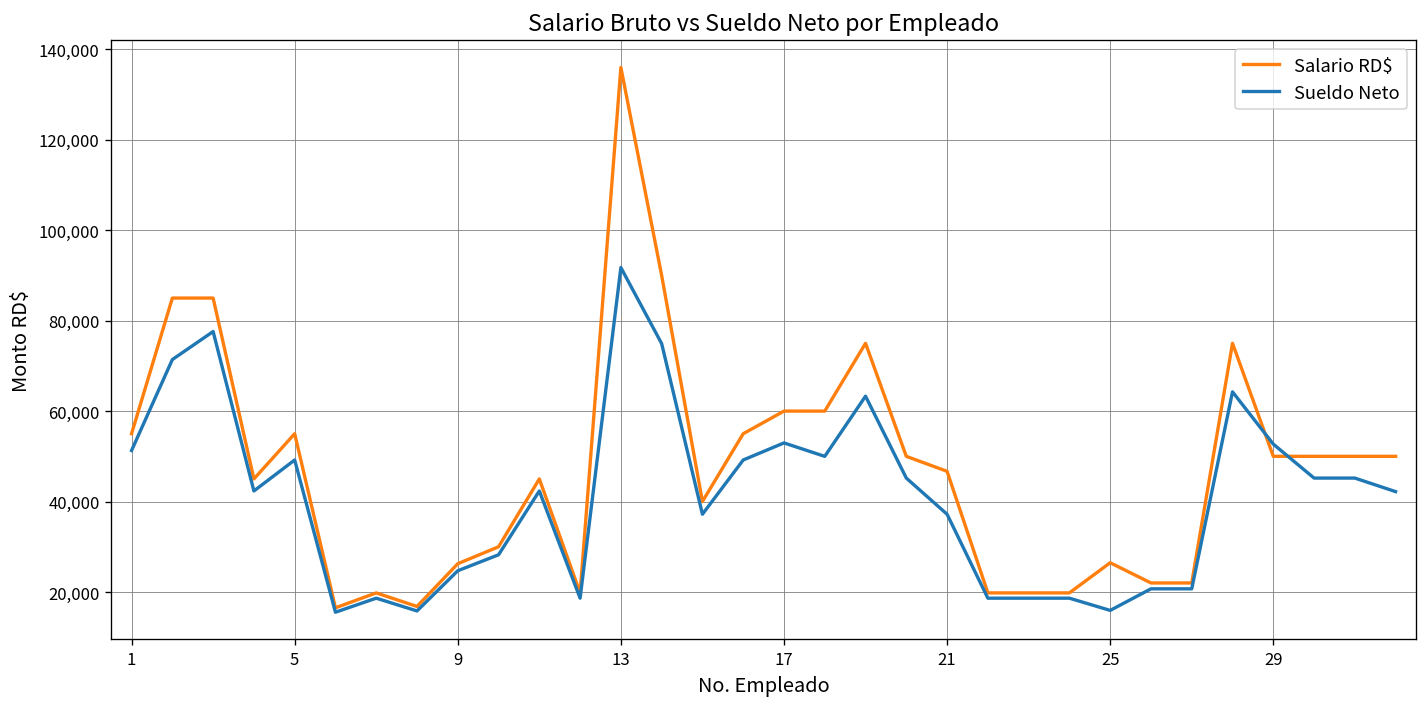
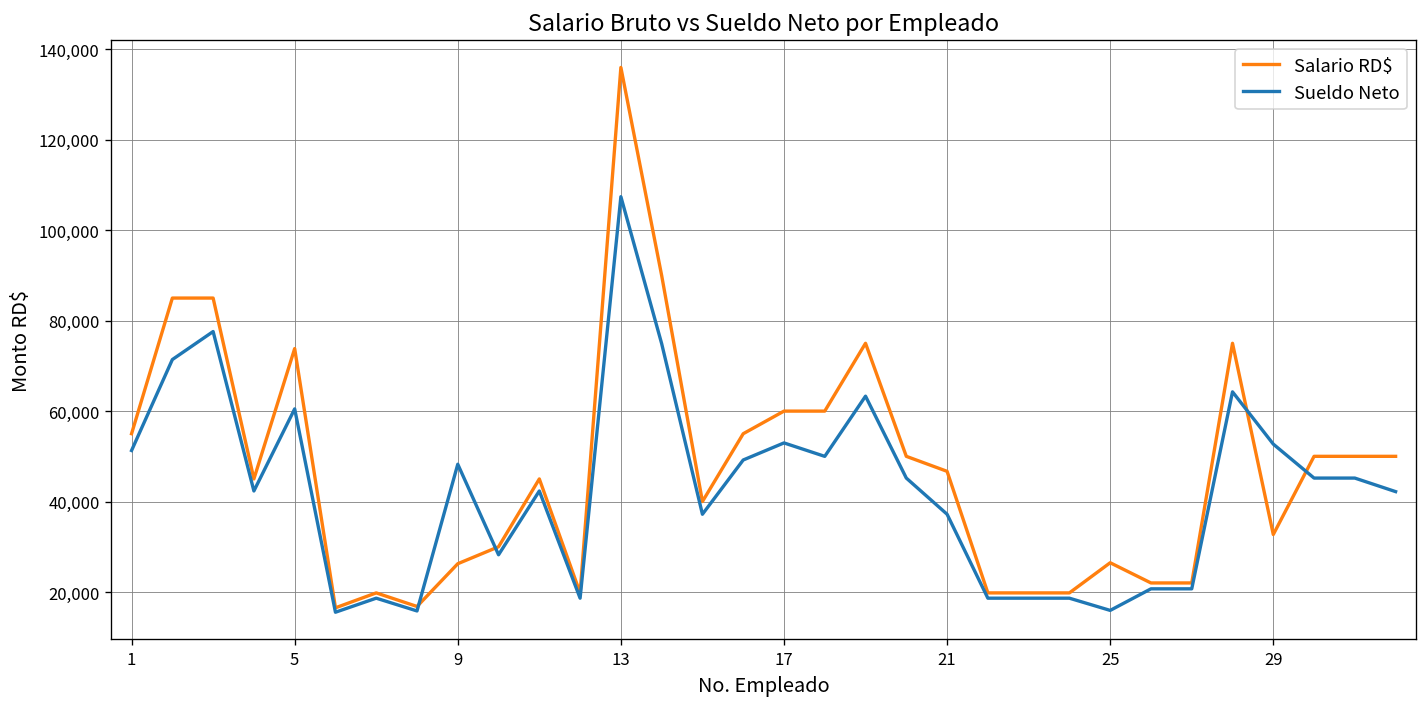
Salario RD$, 5: 55,000 -> 74,000
Sueldo Neto, 5: 49,000 -> 60,000
Sueldo Neto, 9: 25,000 -> 48,000
Sueldo Neto, 13: 92,000 -> 107,000
Salario RD$, 29: 50,000 -> 33,000
